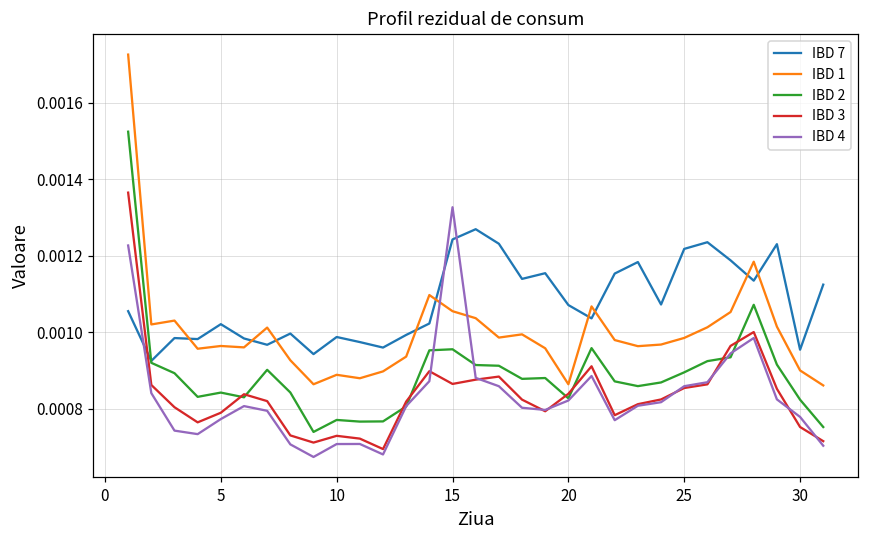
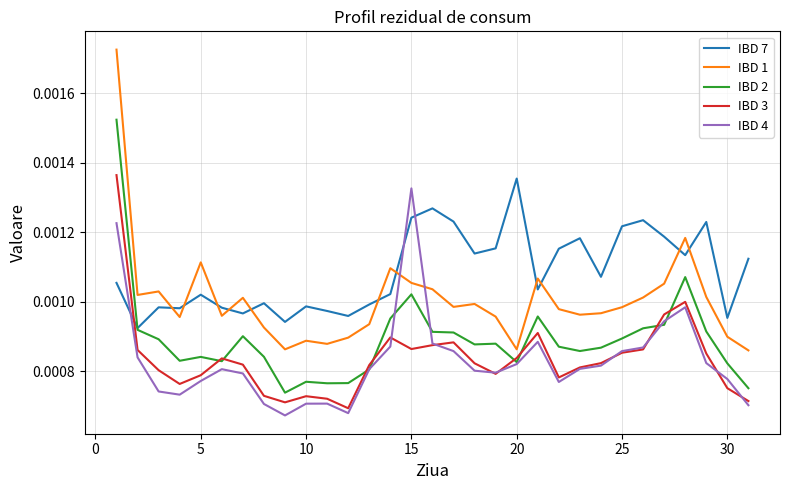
IBD 1, 5: 0.00096 -> 0.00111
IBD 2, 15: 0.00096 -> 0.00102
IBD 7, 20: 0.00107 -> 0.00135
